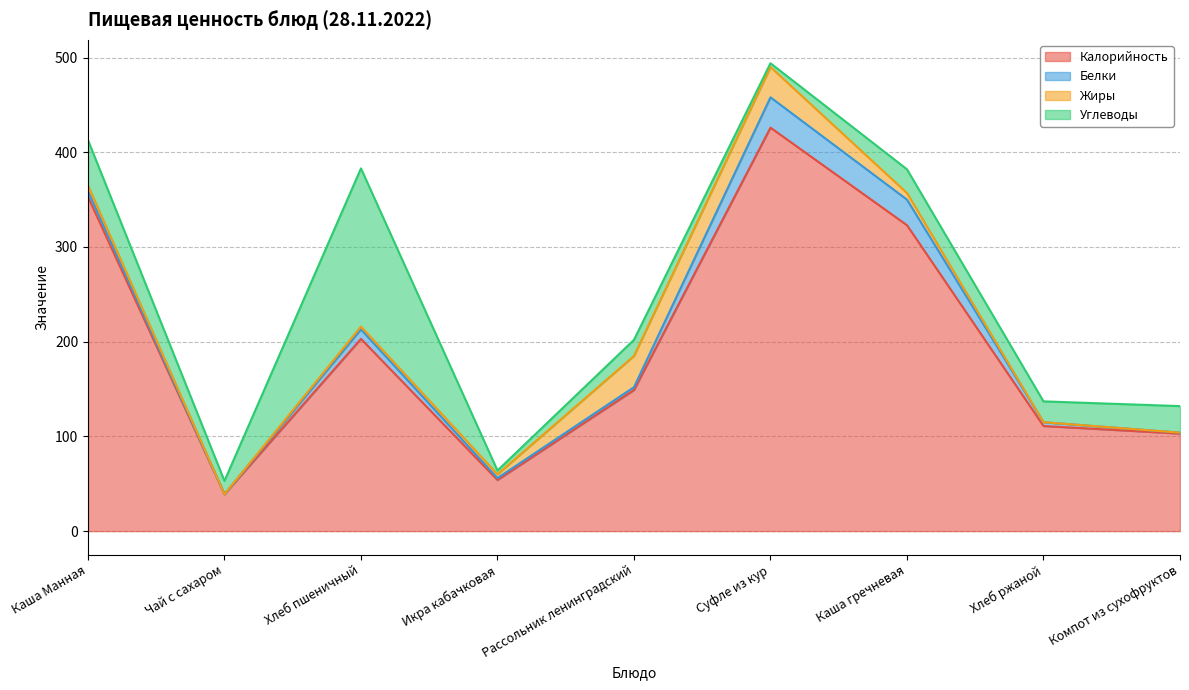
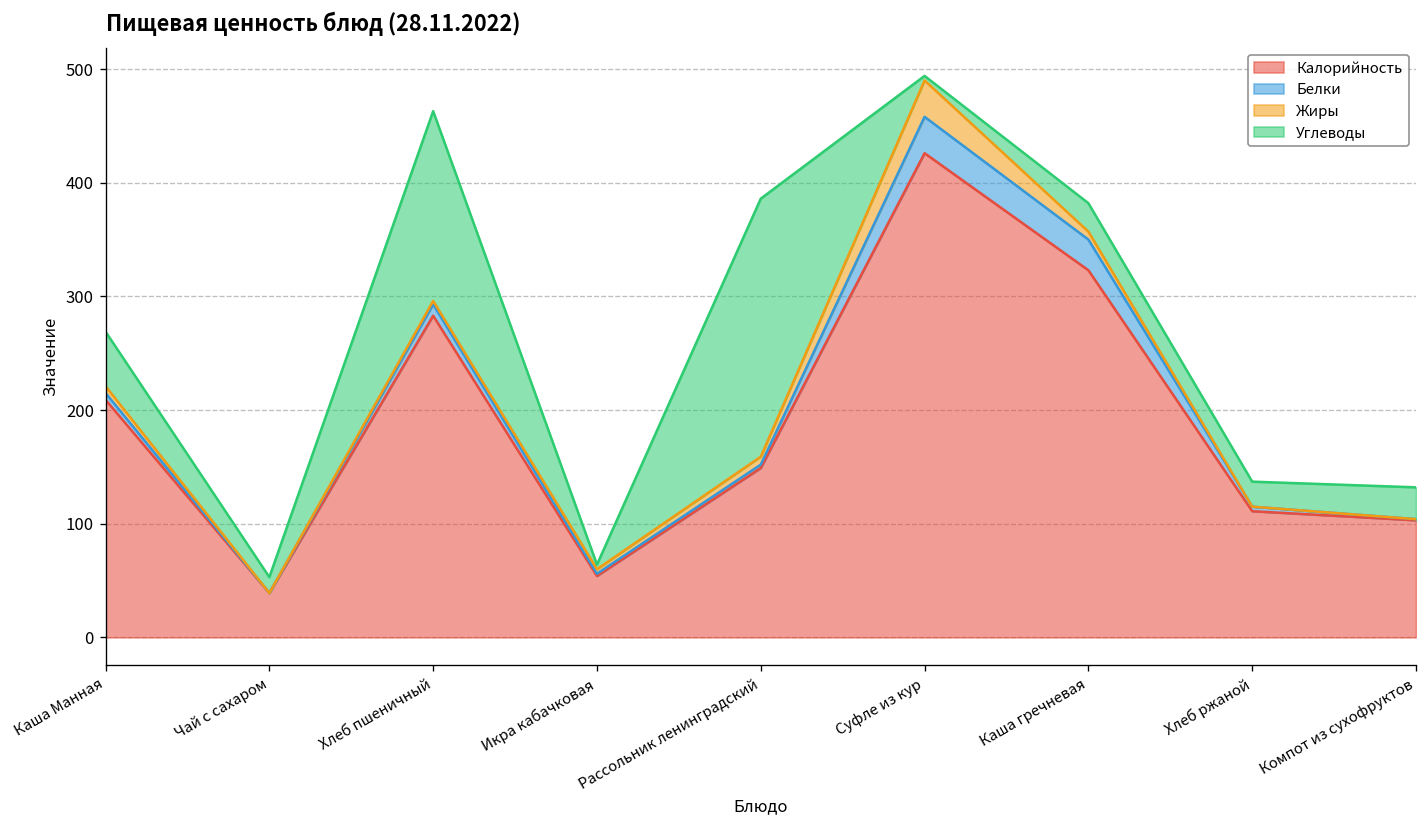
Калорийность, Каша Манная: 350 -> 210
Калорийность, Хлеб пшеничный: 200 -> 280
Жиры, Рассольник ленинградский: 30 -> 10
Углеводы, Рассольник ленинградский: 20 -> 230
